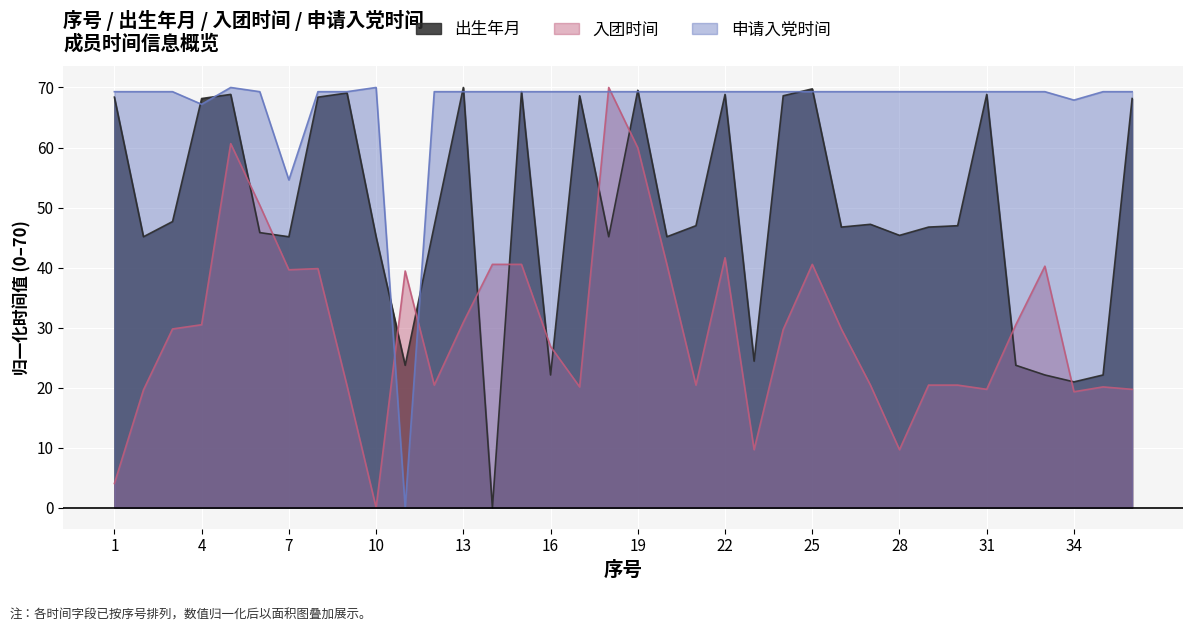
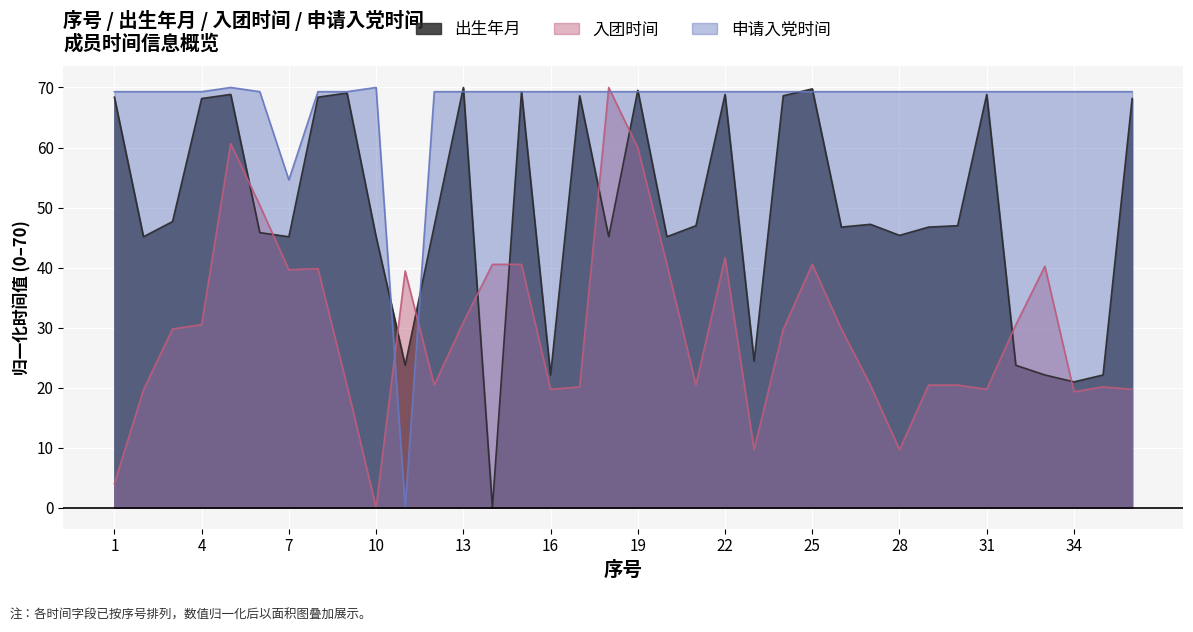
申请入党时间, 4: 67 -> 69
入团时间, 16: 27 -> 20
申请入党时间, 34: 68 -> 69
